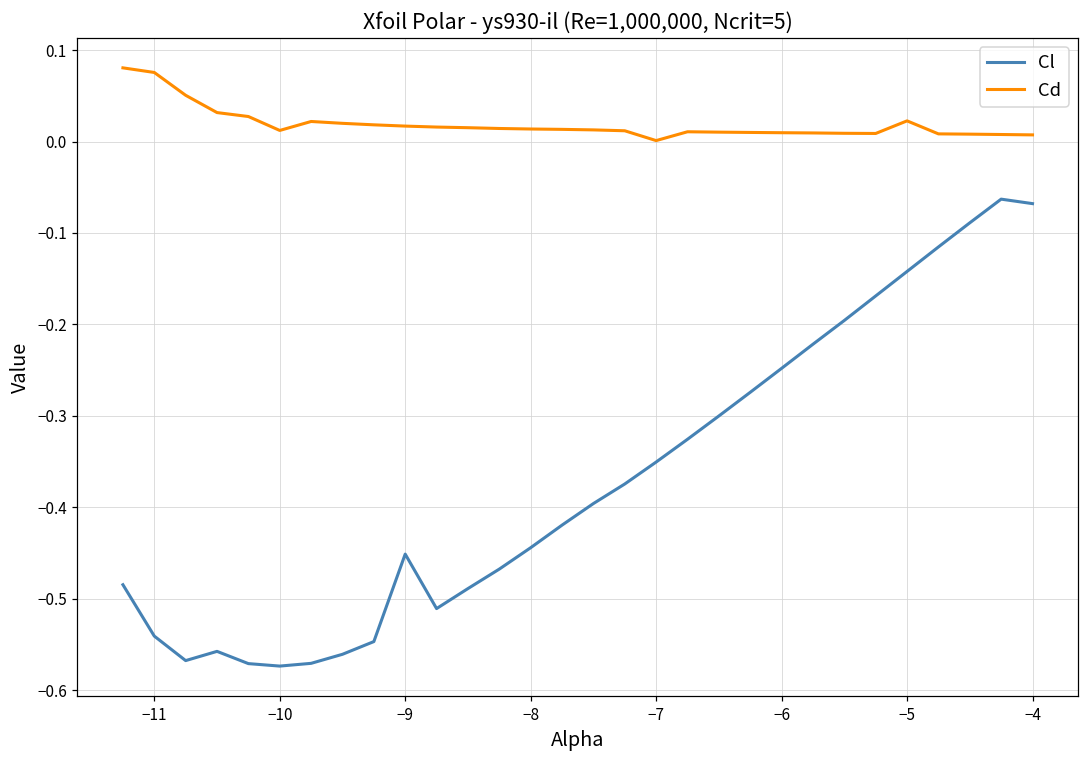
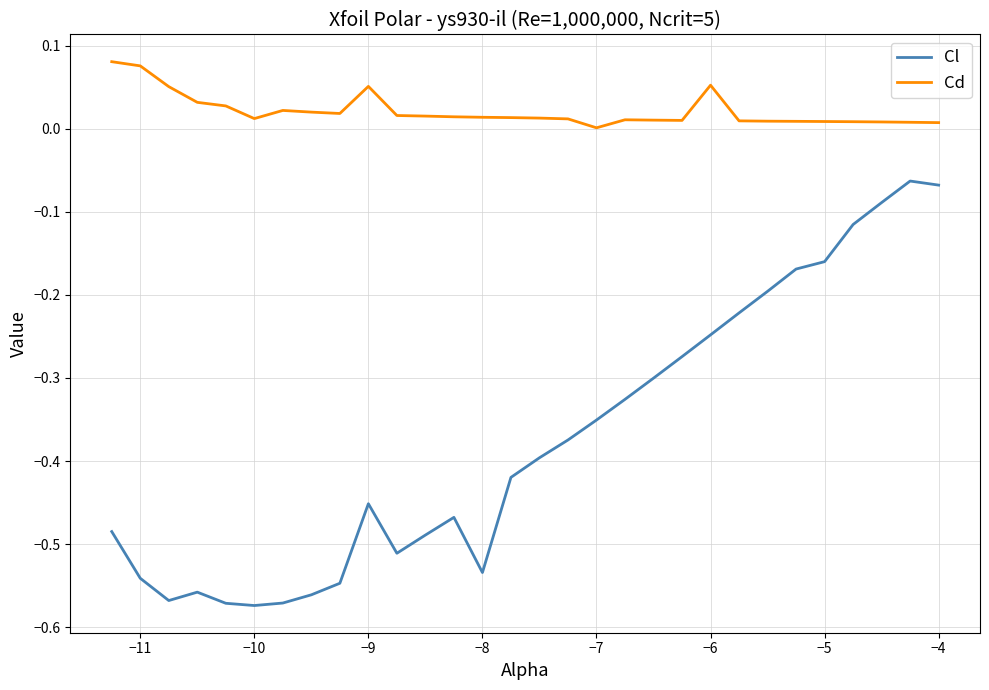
Cd, −9: 0.02 -> 0.05
Cl, −8: -0.44 -> -0.53
Cd, −6: 0.01 -> 0.05
Cl, −5: -0.14 -> -0.16
Cd, −5: 0.02 -> 0.01
